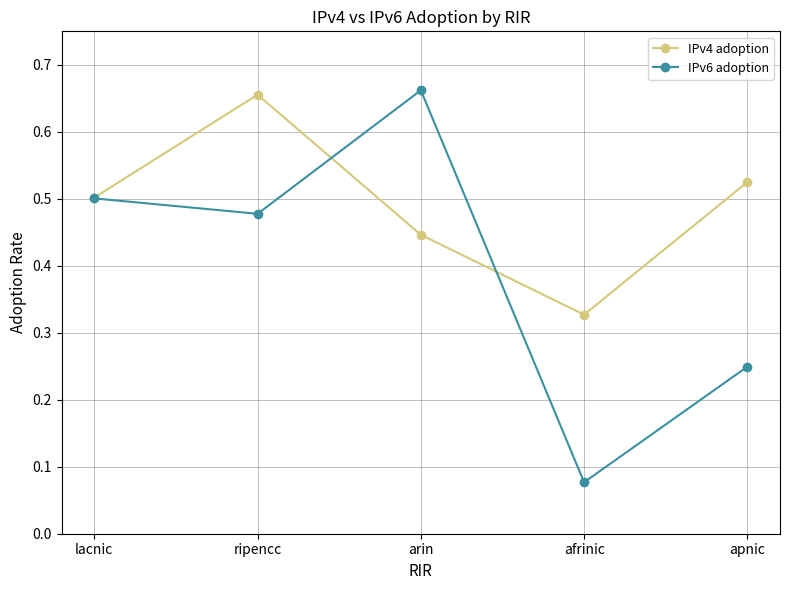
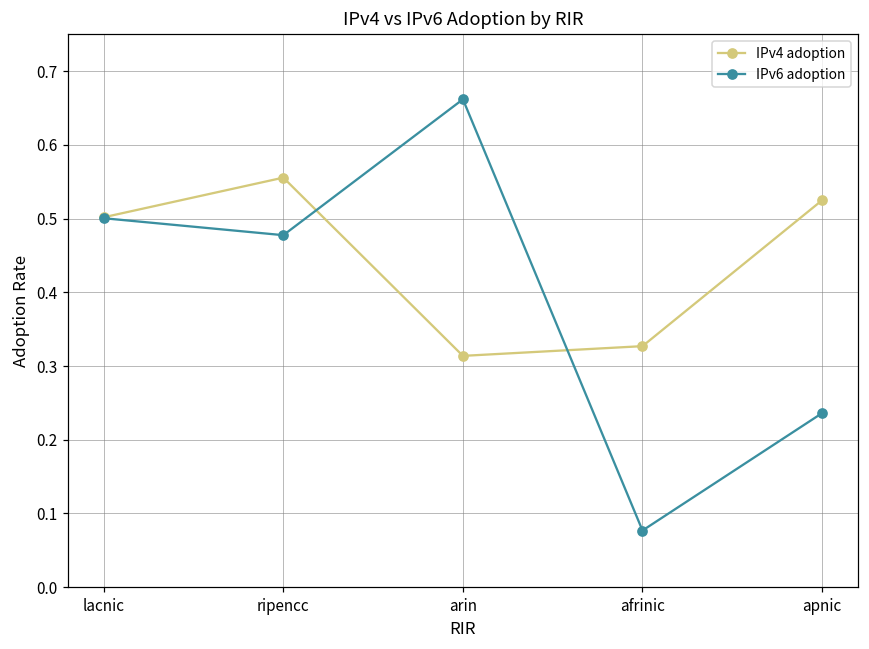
IPv4 adoption, ripencc: 0.66 -> 0.56
IPv4 adoption, arin: 0.45 -> 0.31
IPv6 adoption, apnic: 0.25 -> 0.24
